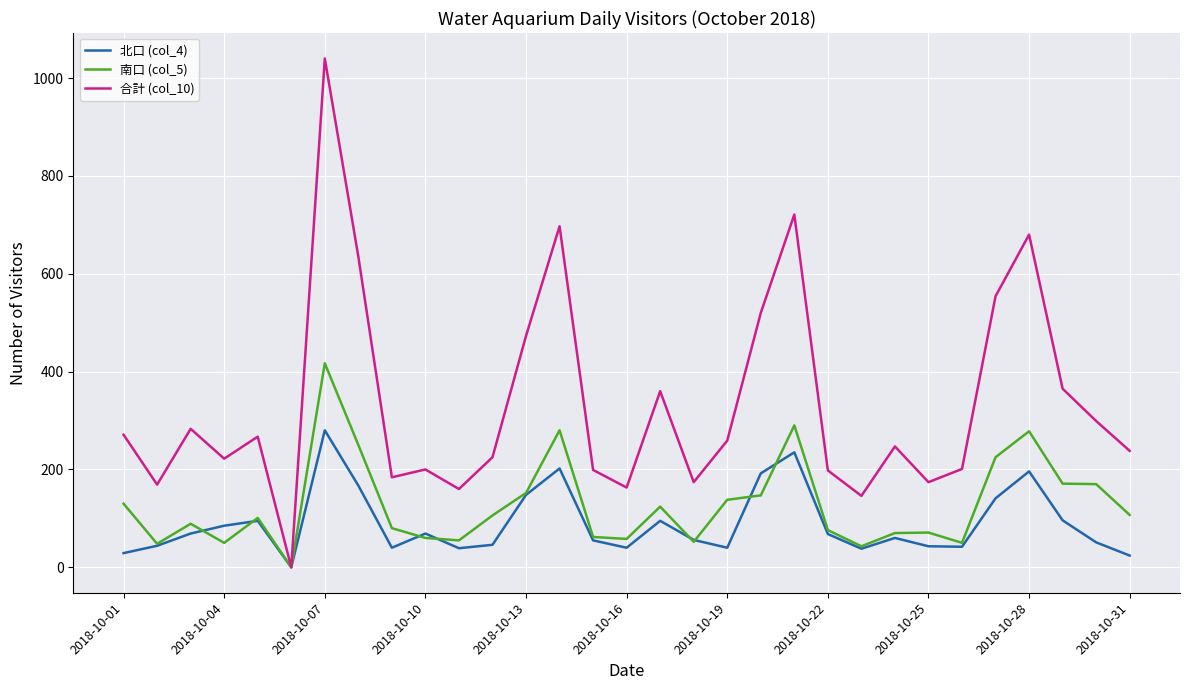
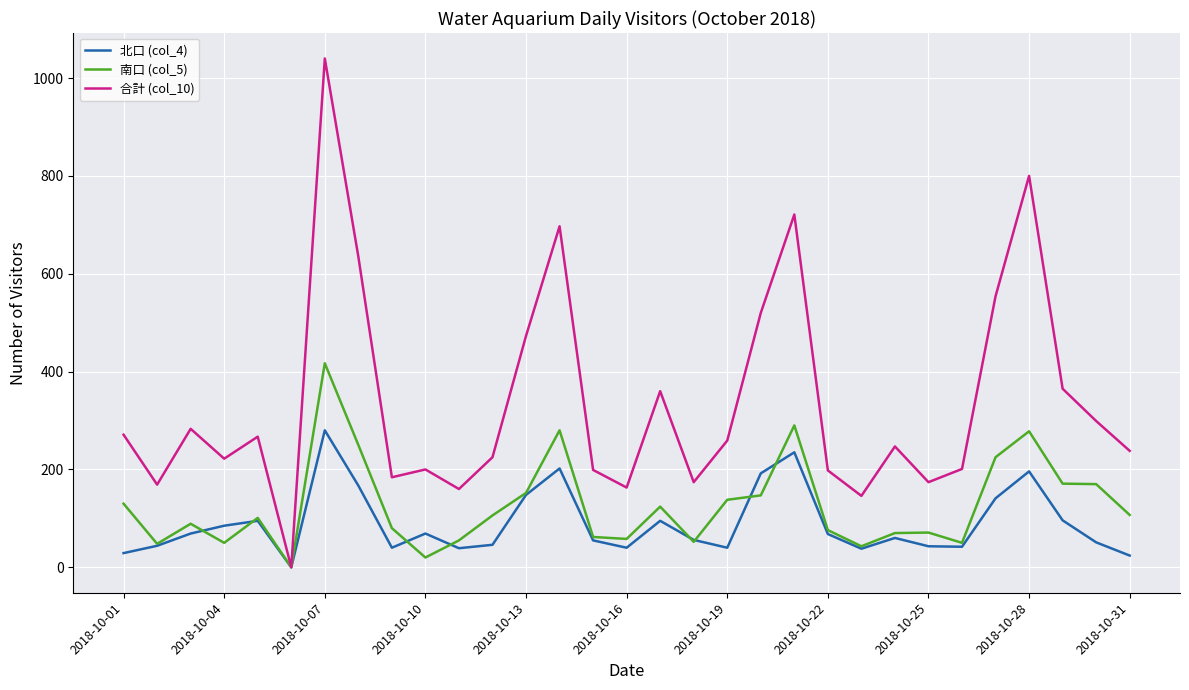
南口 (col_5), 2018-10-10: 60 -> 20
合計 (col_10), 2018-10-28: 680 -> 800
